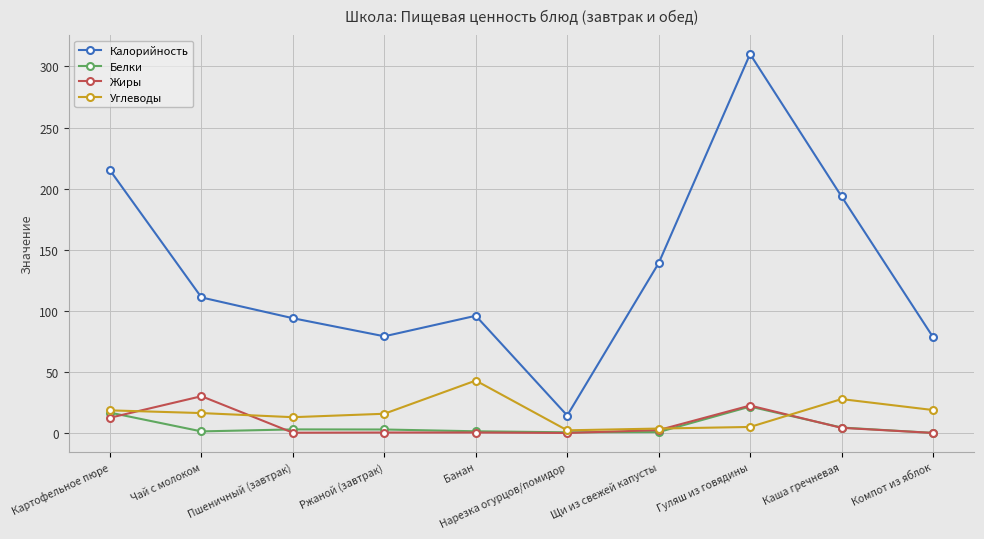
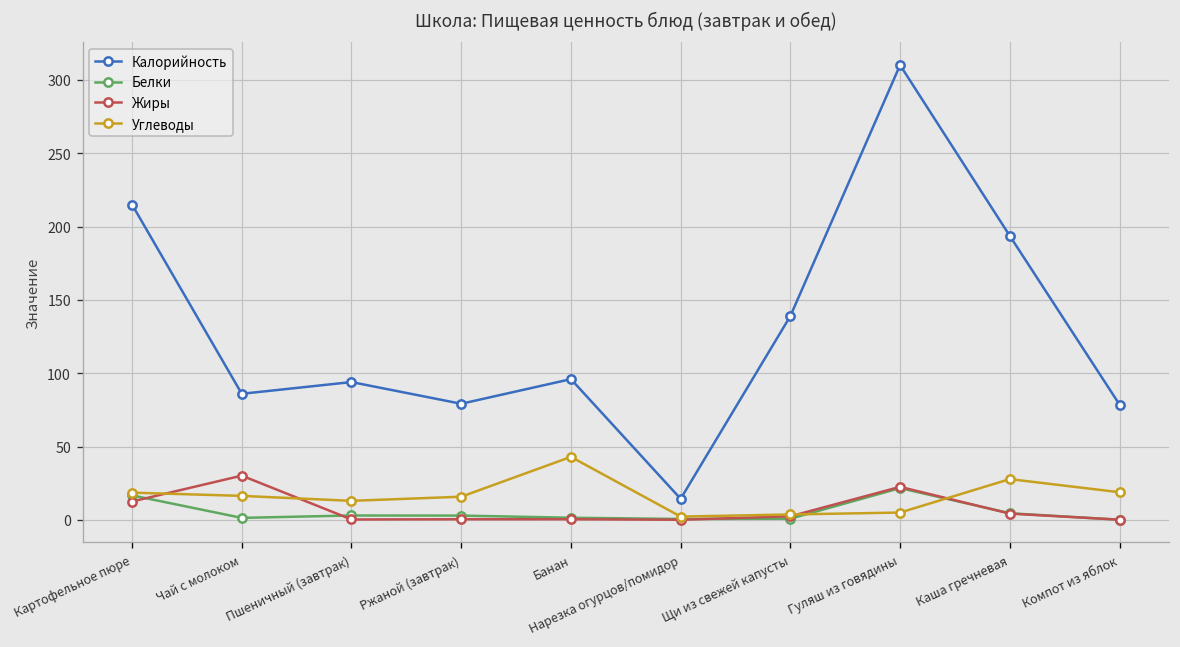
Калорийность, Чай с молоком: 111 -> 86
